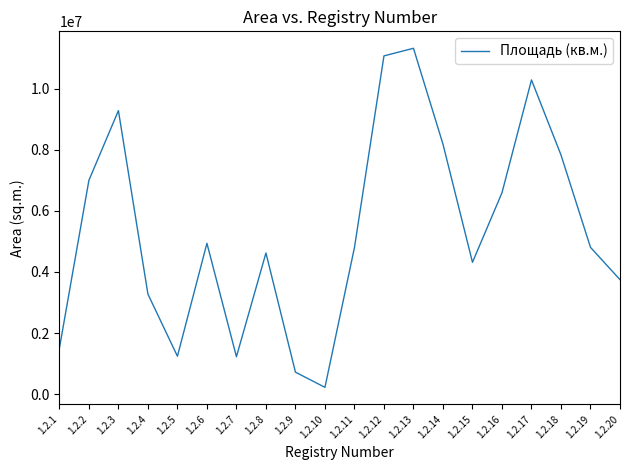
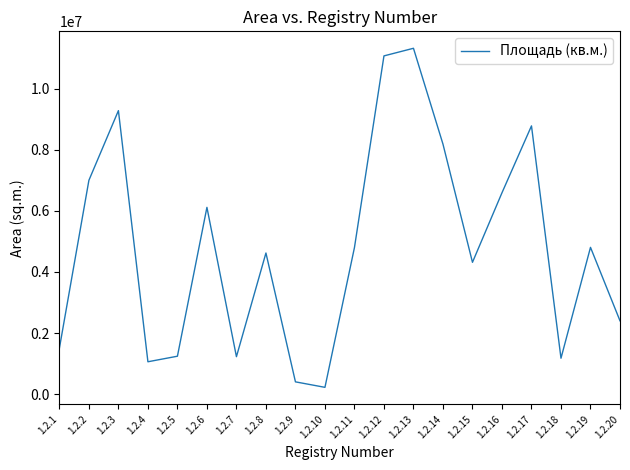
1.2.4: 3300000 -> 1100000
1.2.6: 4900000 -> 6100000
1.2.9: 700000 -> 400000
1.2.17: 10300000 -> 8800000
1.2.18: 7800000 -> 1200000
1.2.20: 3700000 -> 2400000
